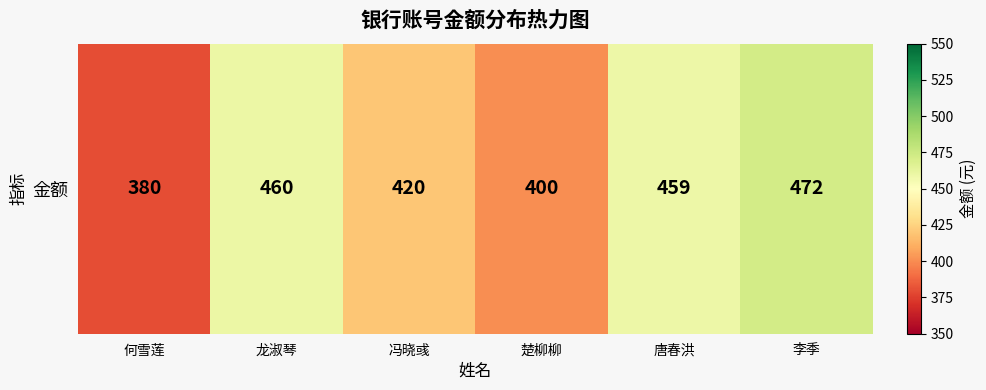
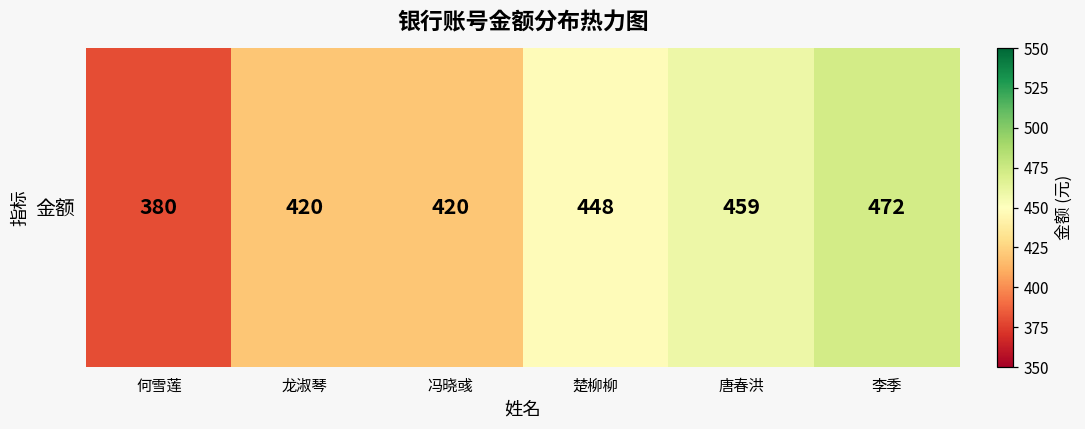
金额, 龙淑琴: 460 -> 420
金额, 楚柳柳: 400 -> 448
